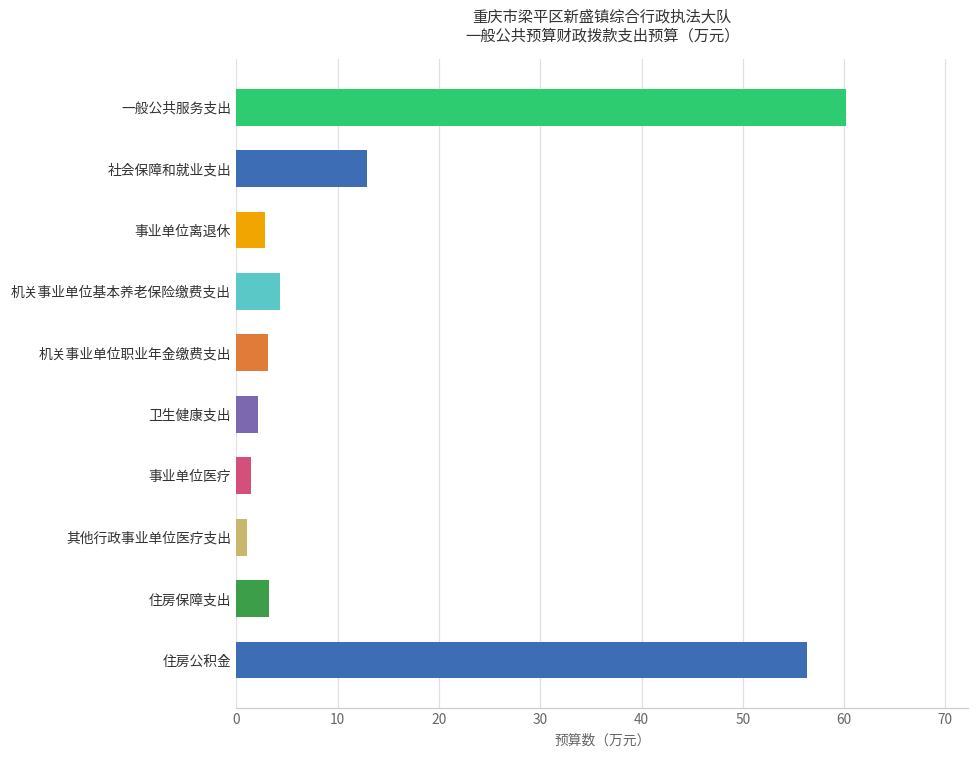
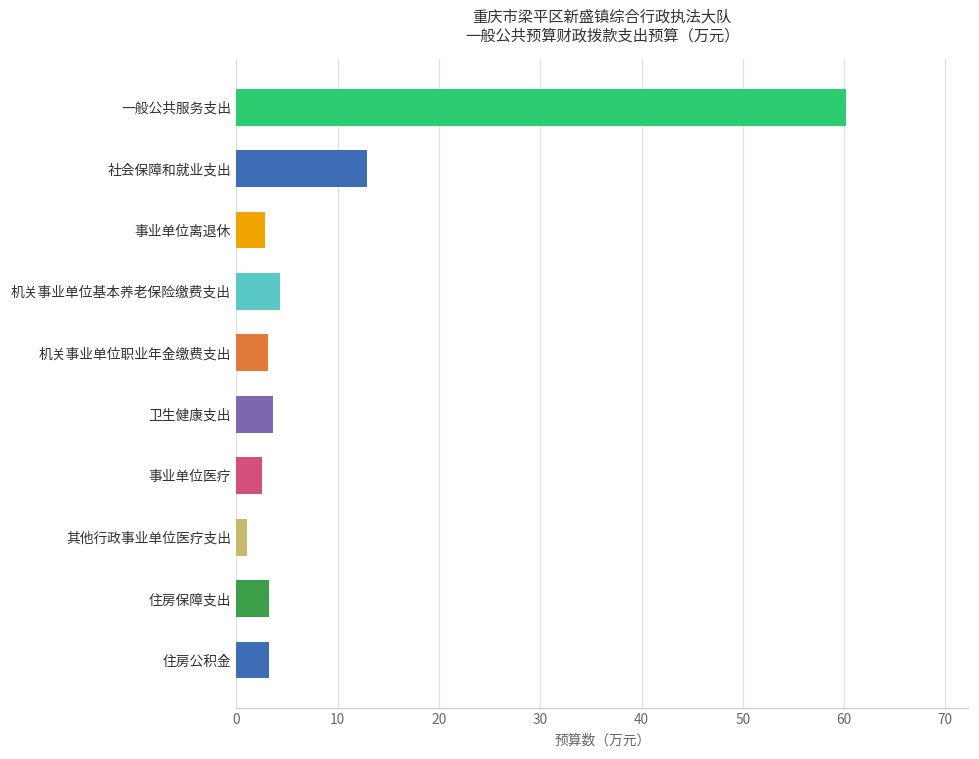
卫生健康支出: 2 -> 4
事业单位医疗: 1 -> 3
住房公积金: 56 -> 3
